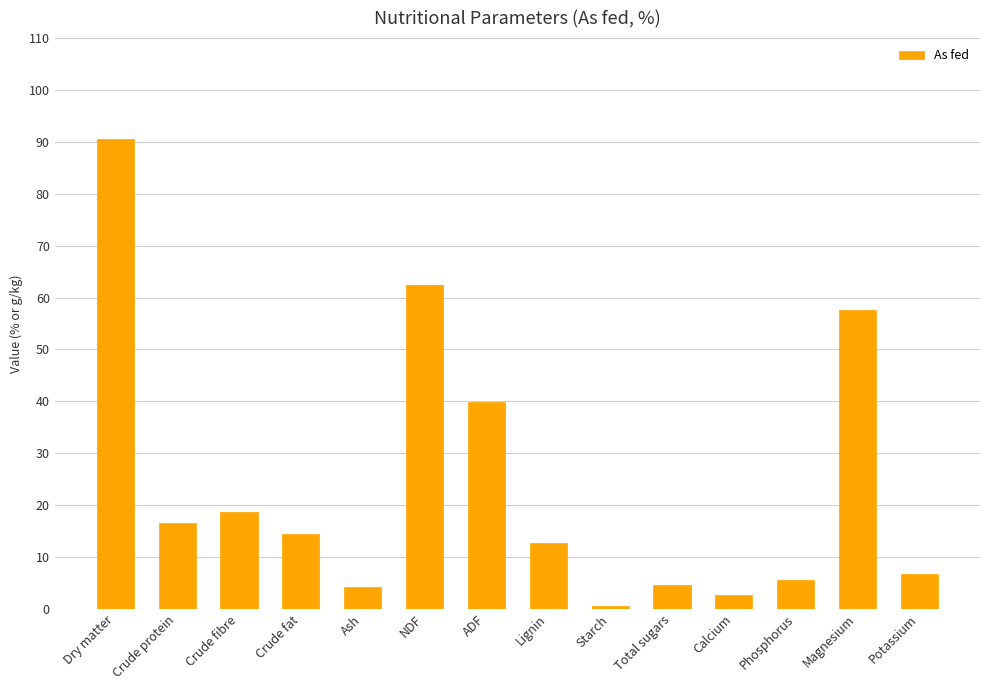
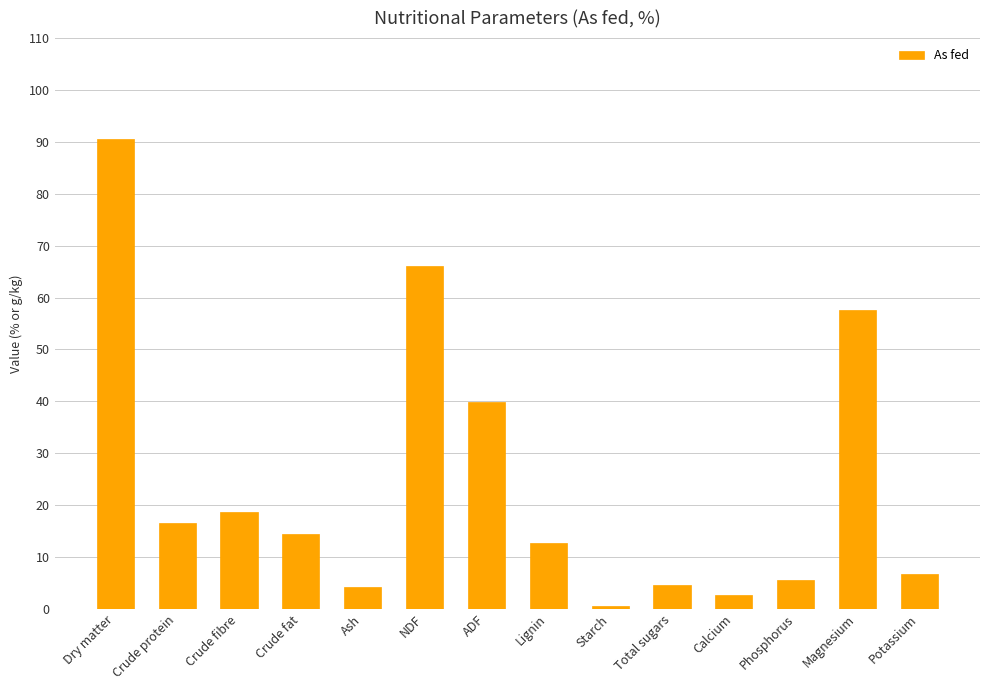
NDF: 63 -> 66
